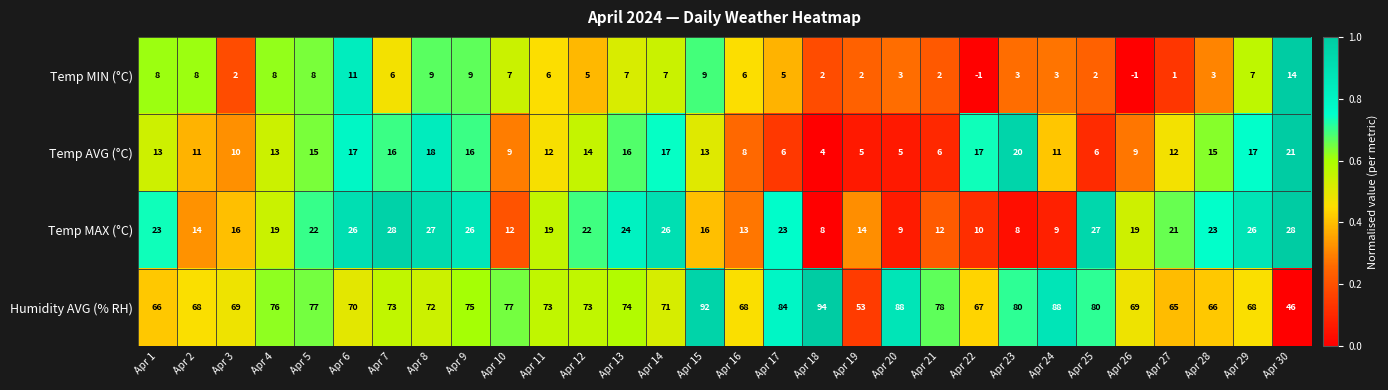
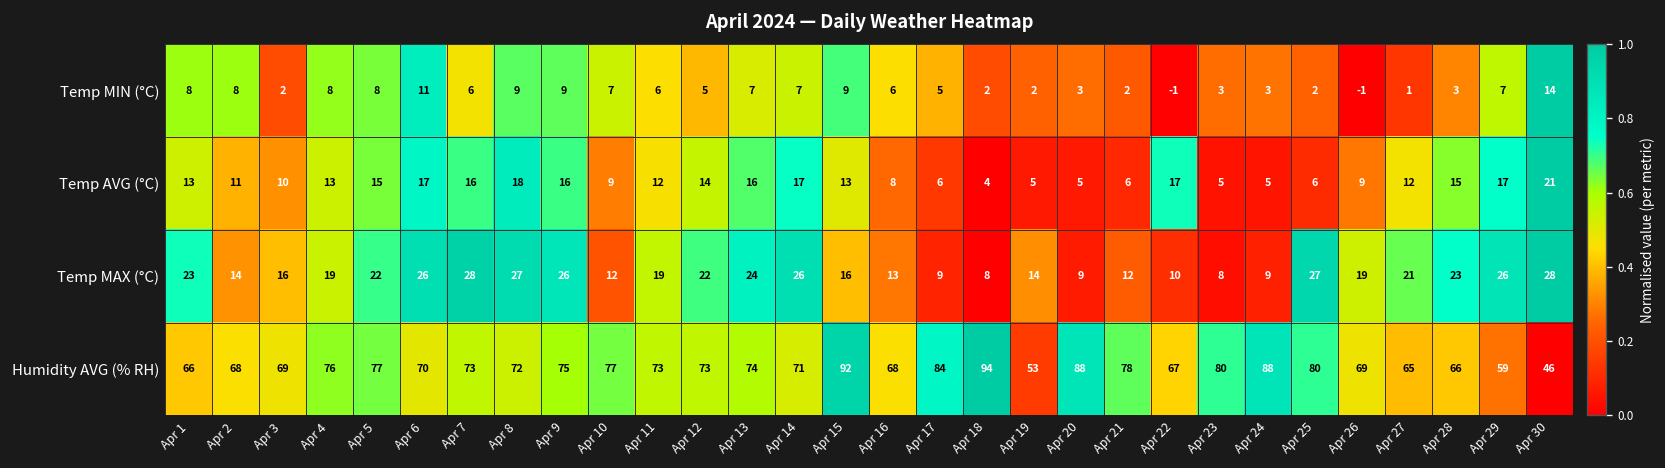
Temp AVG (°C), Apr 23: 20 -> 5
Temp AVG (°C), Apr 24: 11 -> 5
Temp MAX (°C), Apr 17: 23 -> 9
Humidity AVG (% RH), Apr 29: 68 -> 59
